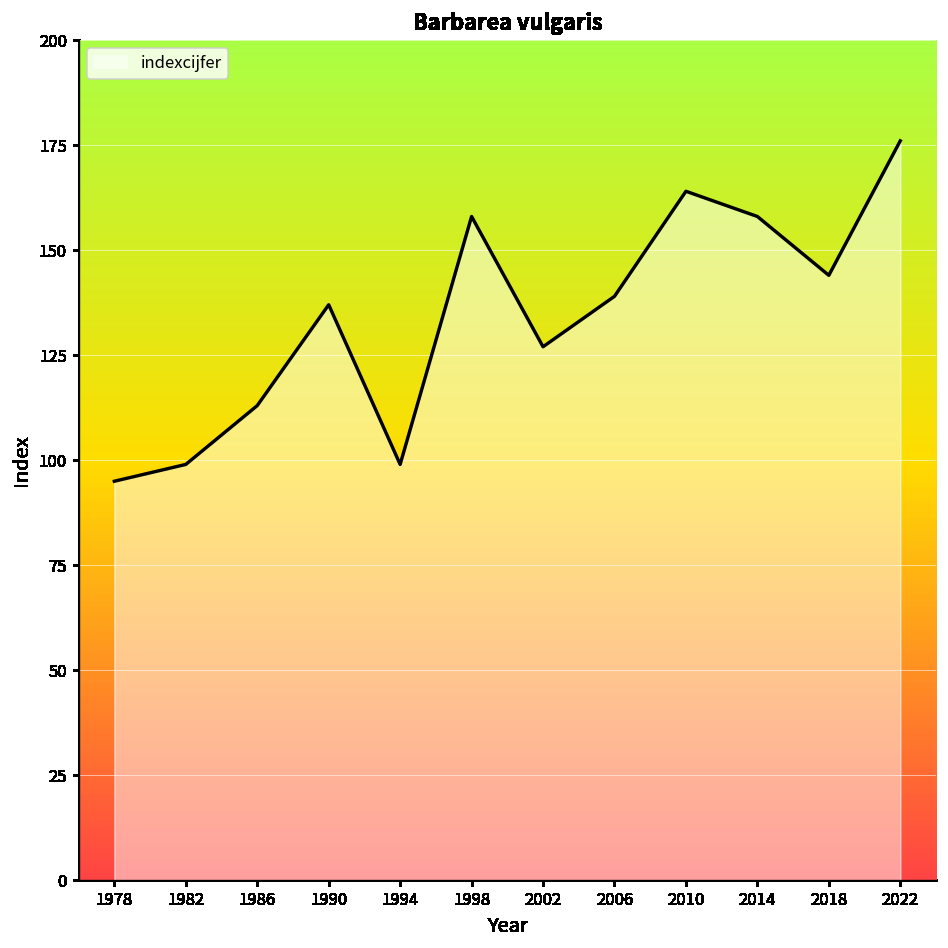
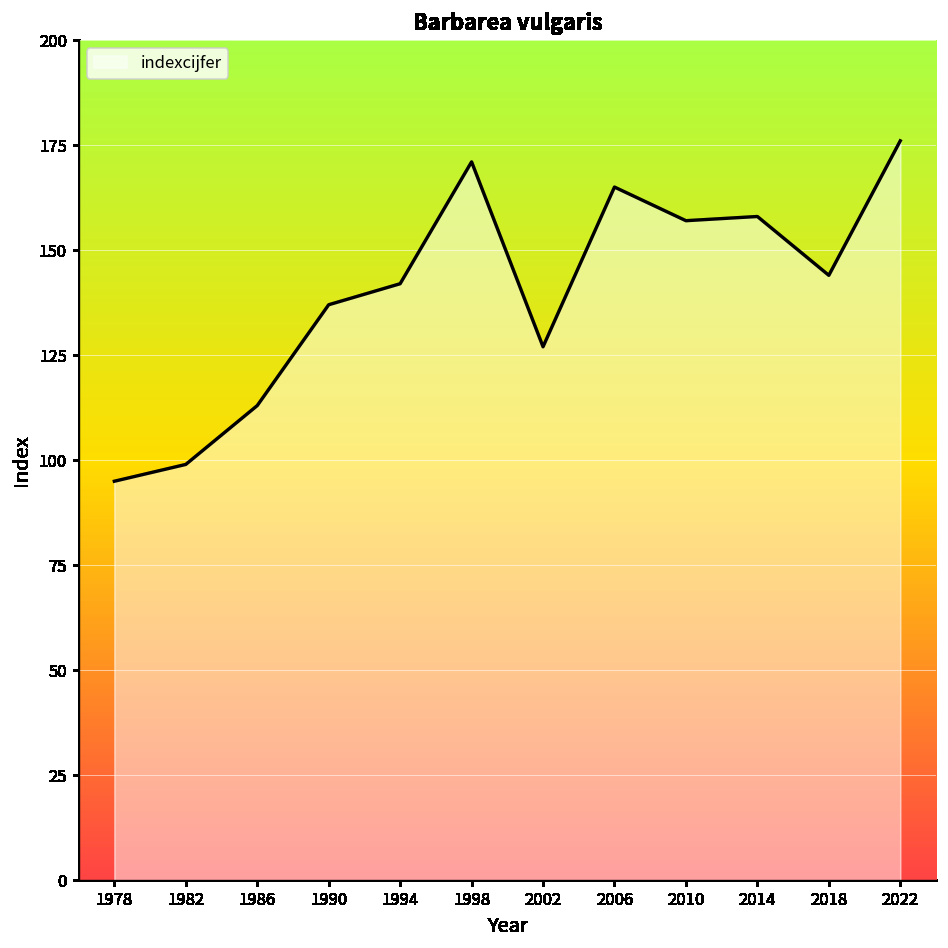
1994: 99 -> 142
1998: 158 -> 171
2006: 139 -> 165
2010: 164 -> 157
